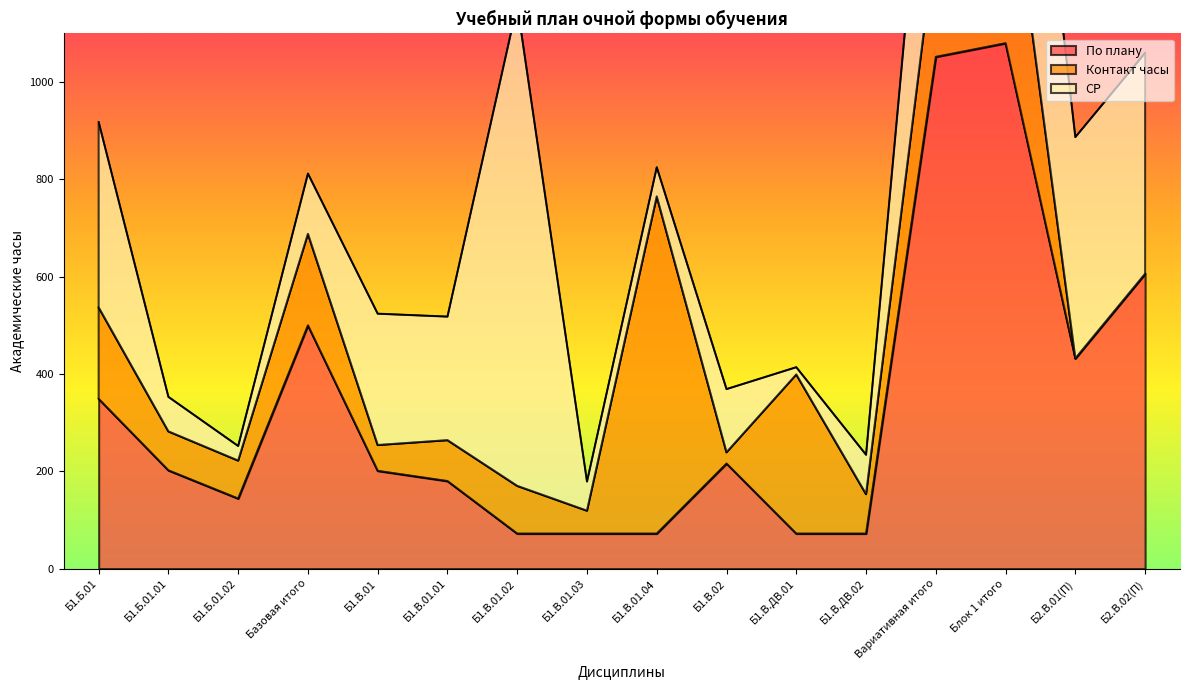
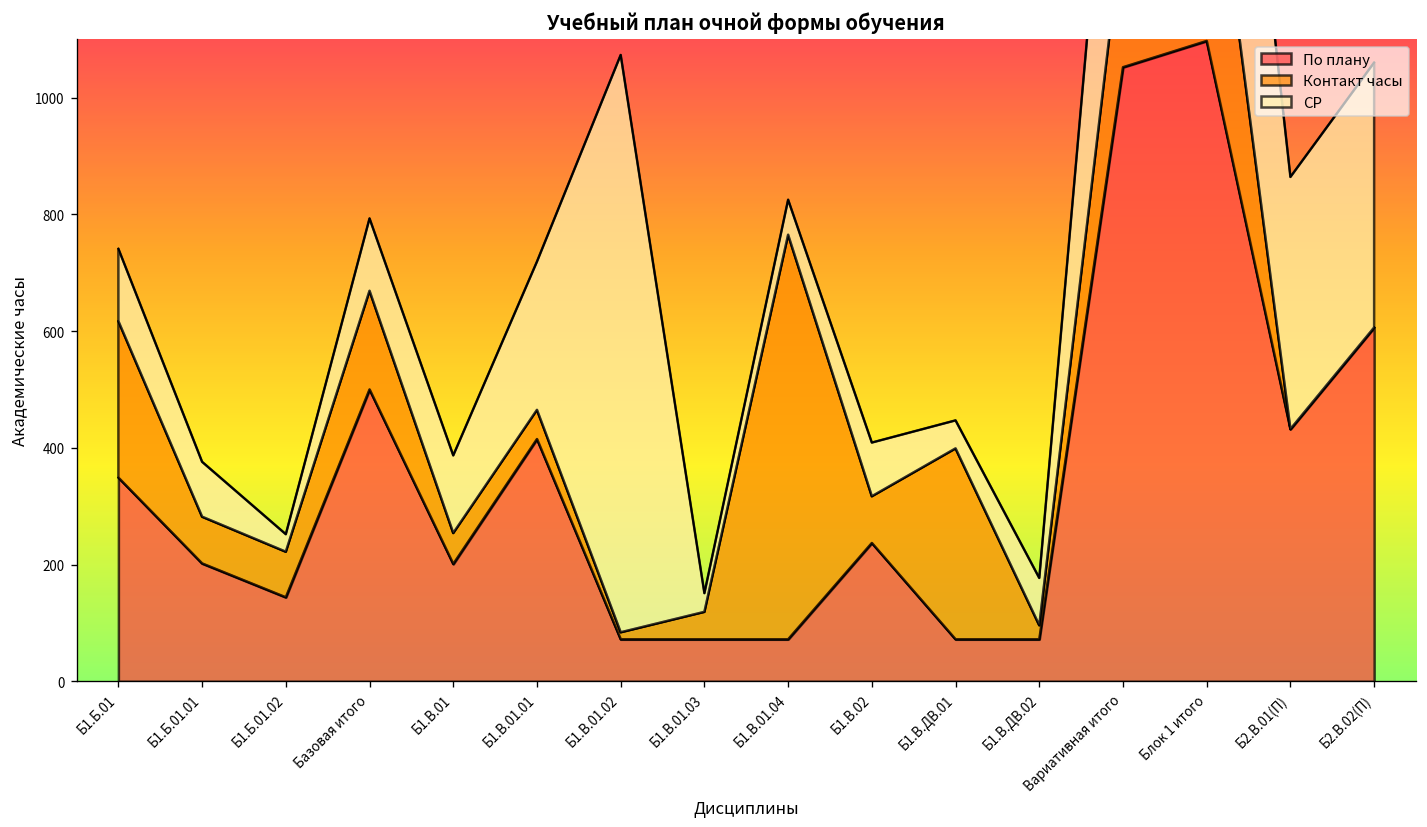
Контакт часы, Б1.Б.01: 190 -> 270
СР, Б1.Б.01: 380 -> 120
СР, Б1.Б.01.01: 70 -> 90
Контакт часы, Базовая итого: 190 -> 170
СР, Б1.В.01: 270 -> 130
По плану, Б1.В.01.01: 180 -> 420
Контакт часы, Б1.В.01.01: 80 -> 50
Контакт часы, Б1.В.01.02: 100 -> 10
СР, Б1.В.01.03: 60 -> 30
По плану, Б1.В.02: 220 -> 240
Контакт часы, Б1.В.02: 20 -> 80
СР, Б1.В.02: 130 -> 90
СР, Б1.В.ДВ.01: 20 -> 50
Контакт часы, Б1.В.ДВ.02: 80 -> 20
По плану, Блок 1 итого: 1080 -> 1100
СР, Б2.В.01(П): 460 -> 430
